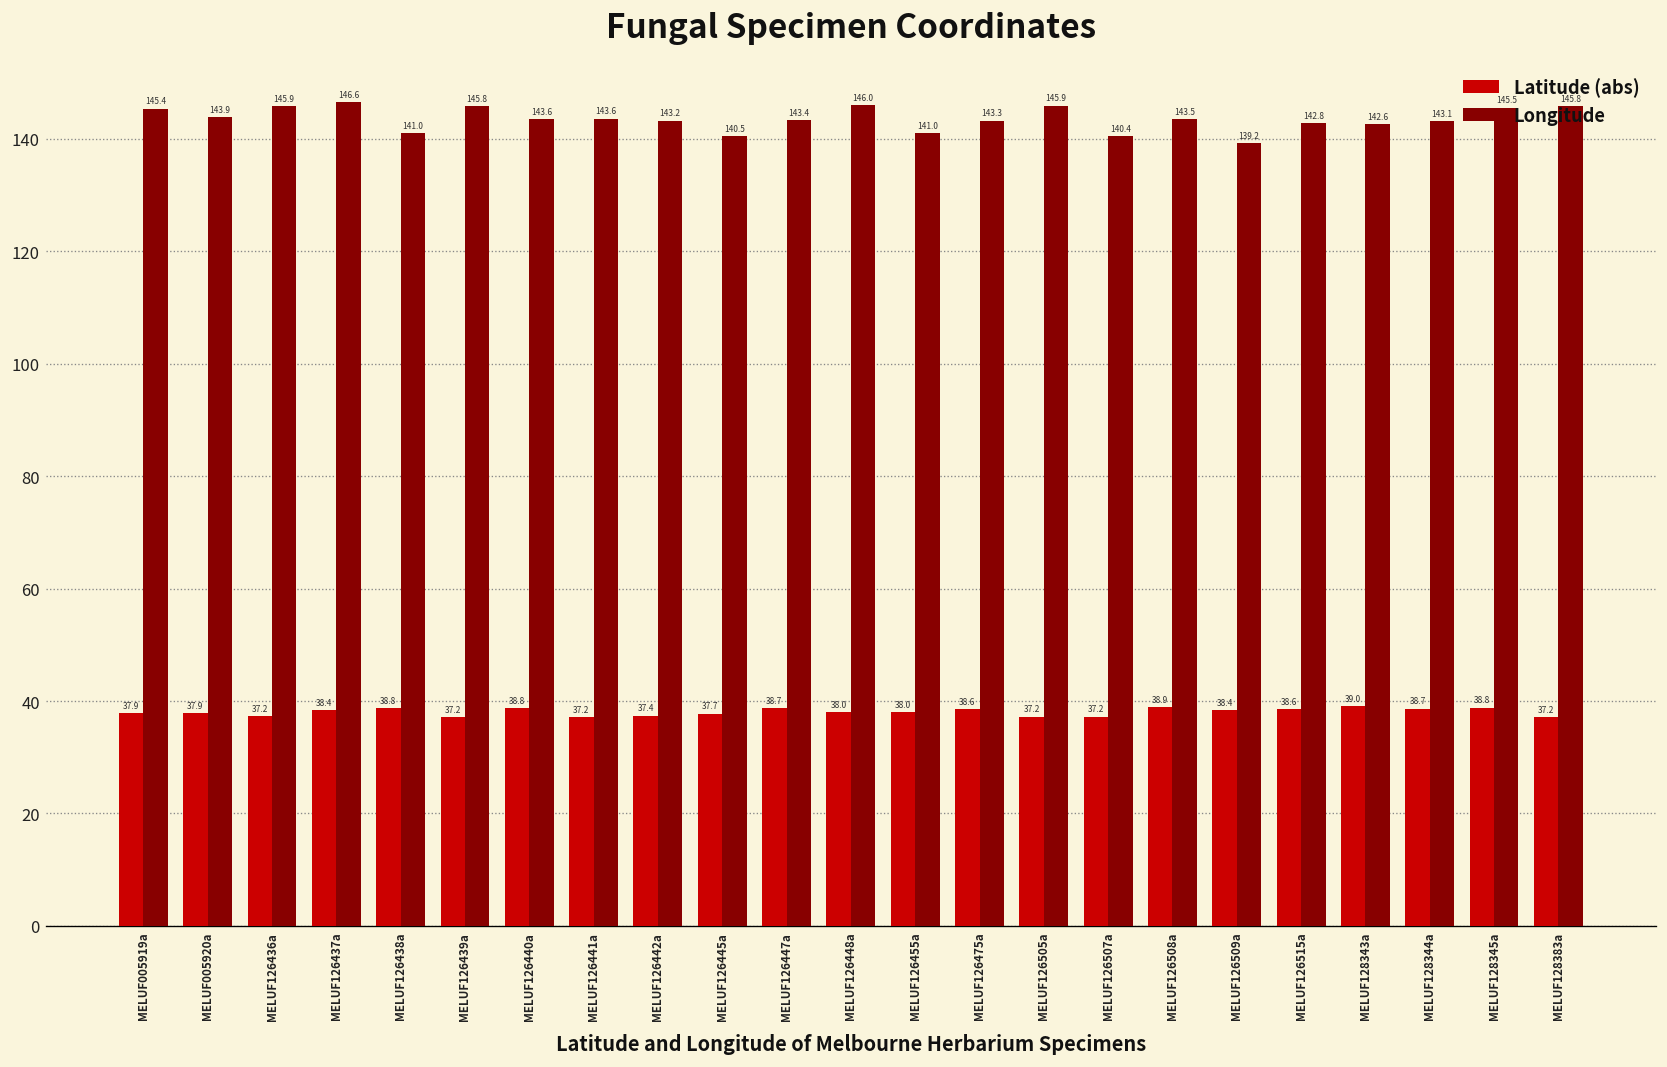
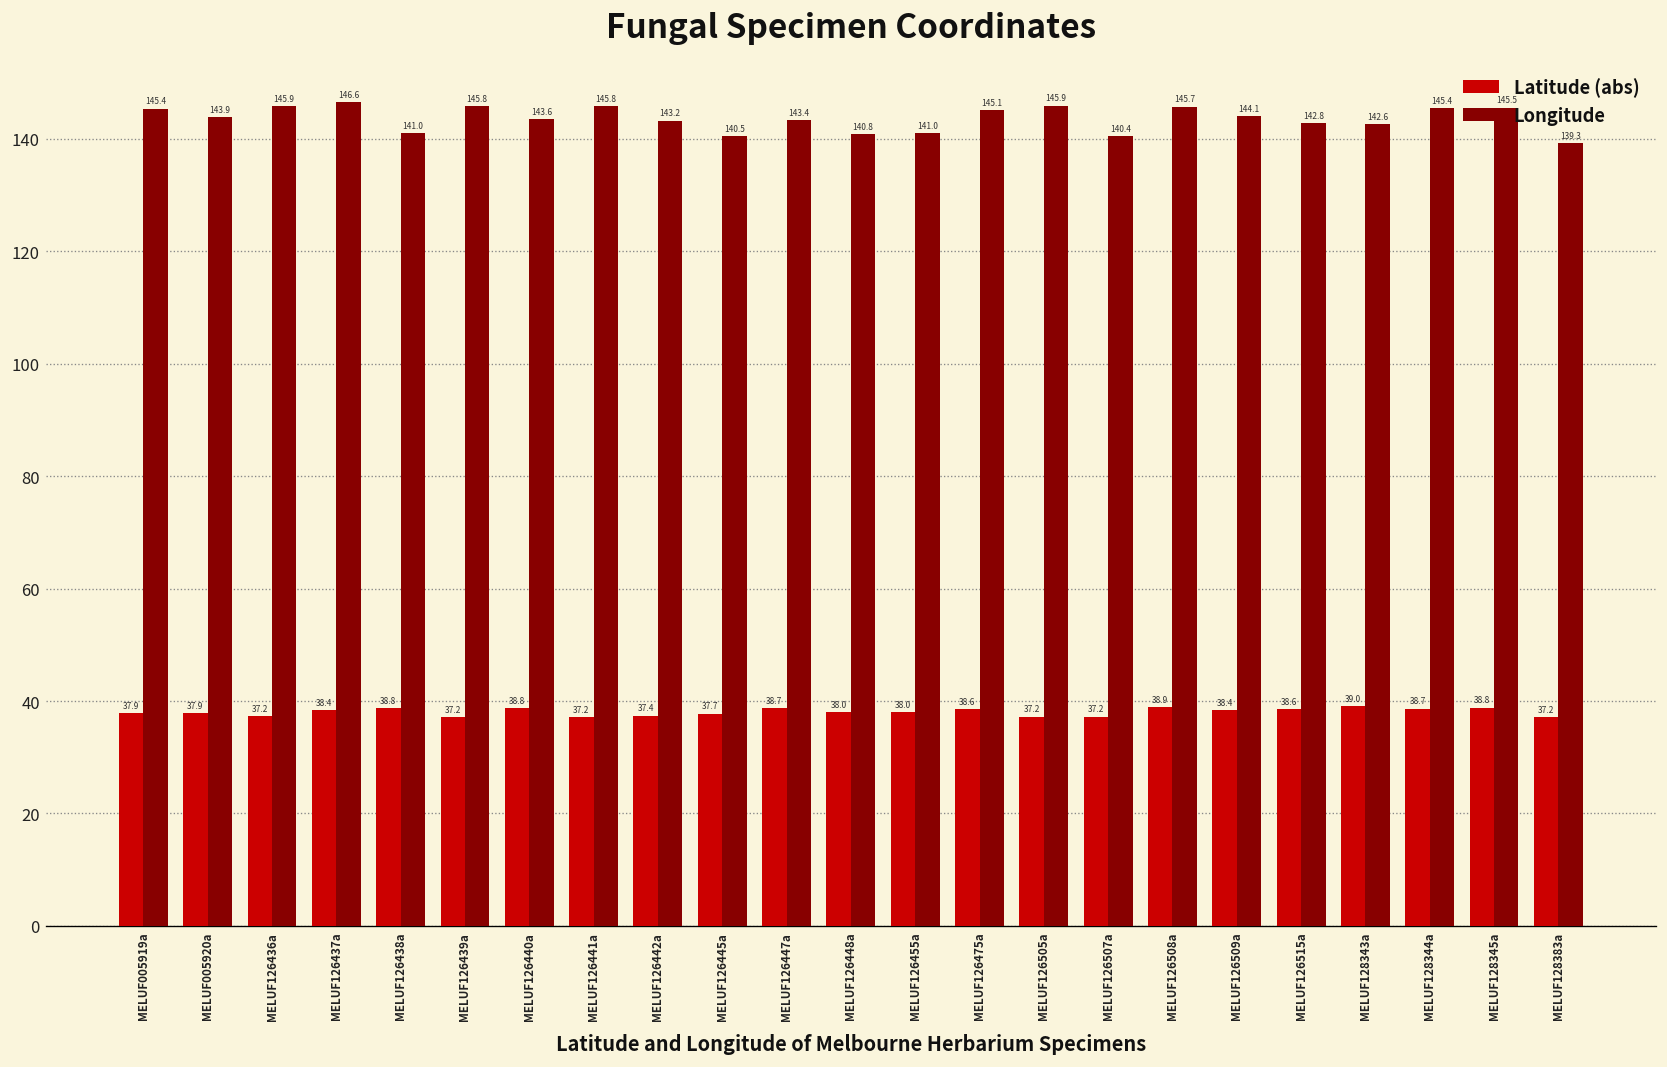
Longitude, MELUF126441a: 143.6 -> 145.8
Longitude, MELUF126448a: 146.0 -> 140.8
Longitude, MELUF126475a: 143.3 -> 145.1
Longitude, MELUF126508a: 143.5 -> 145.7
Longitude, MELUF126509a: 139.2 -> 144.1
Longitude, MELUF128344a: 143.1 -> 145.4
Longitude, MELUF128383a: 145.8 -> 139.3
